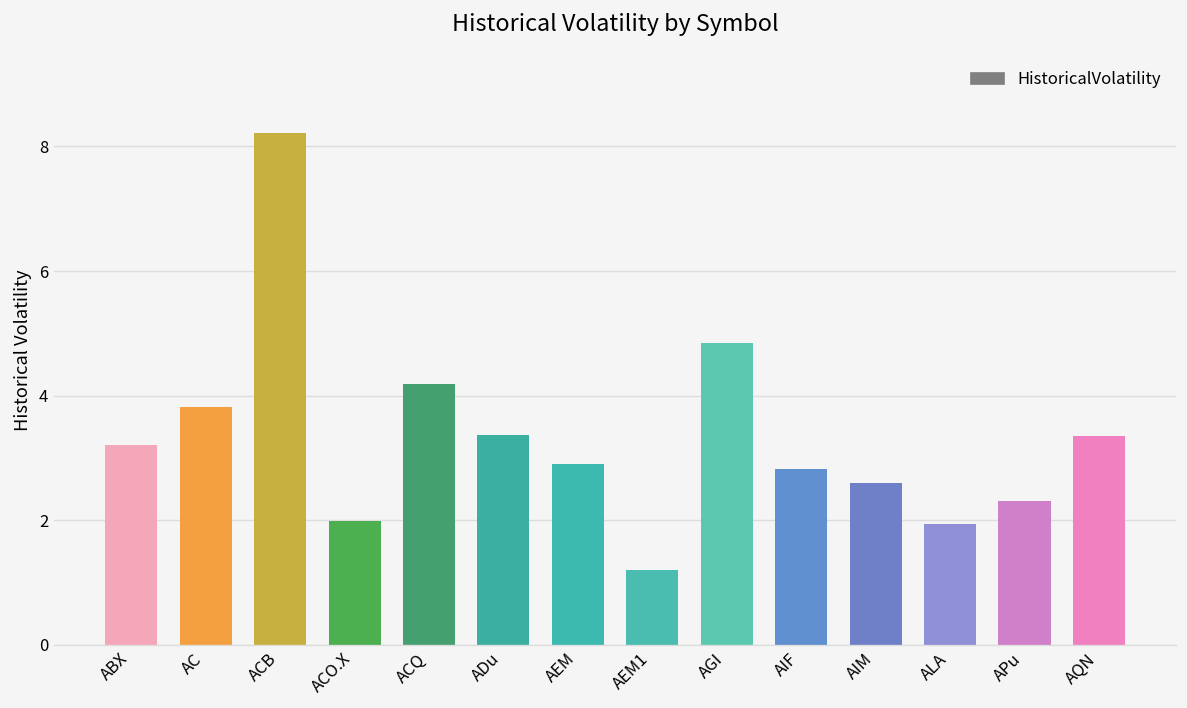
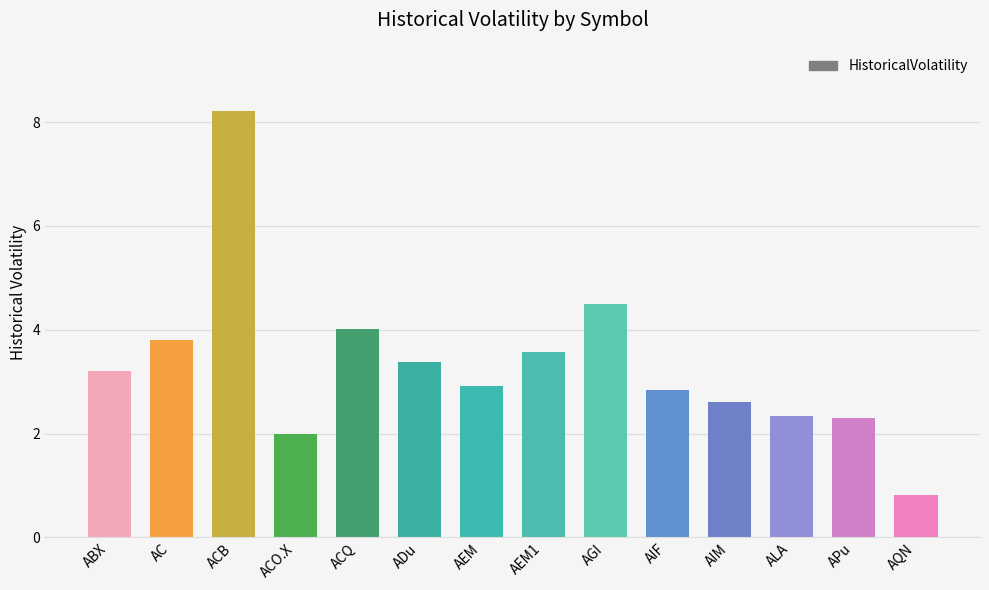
ACQ: 4.2 -> 4.0
AEM1: 1.2 -> 3.6
AGI: 4.8 -> 4.5
ALA: 1.9 -> 2.3
AQN: 3.4 -> 0.8
